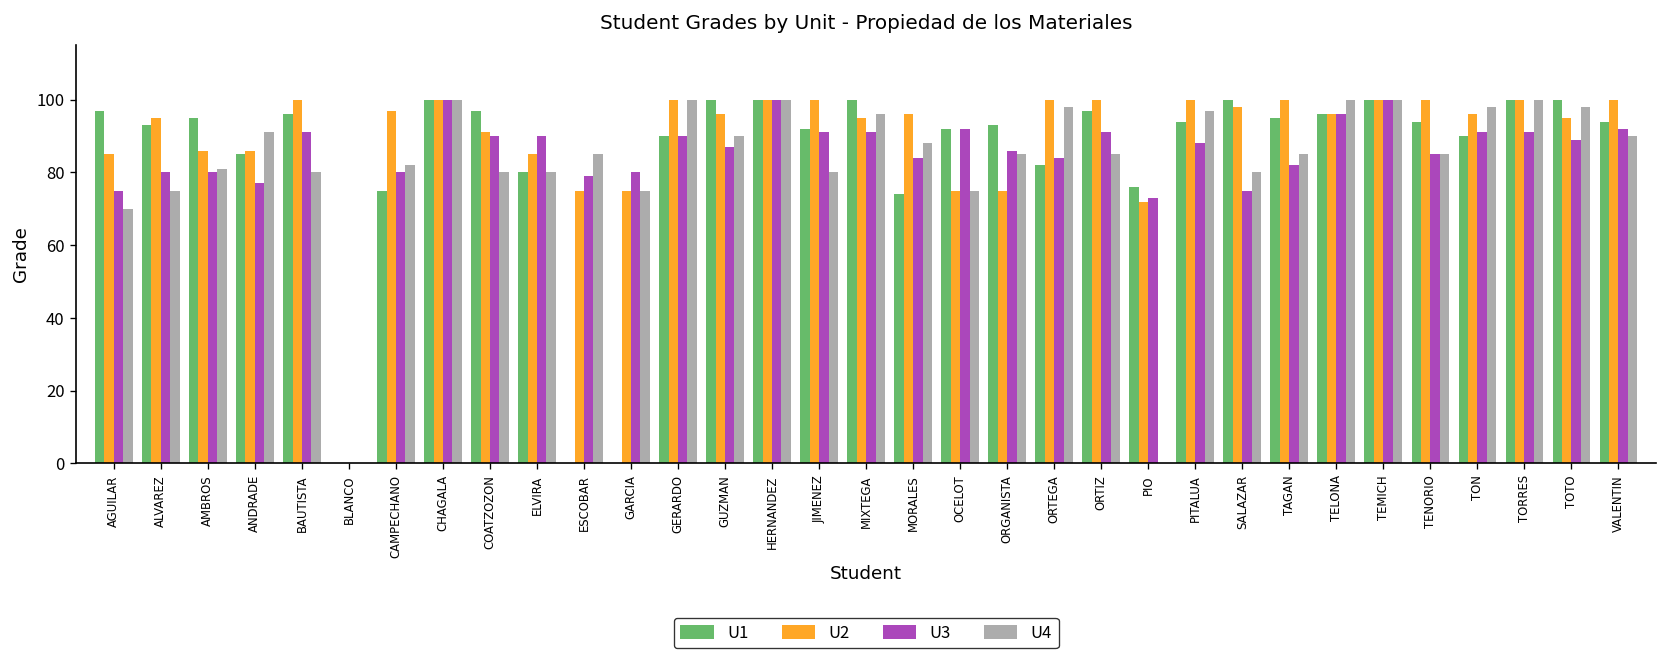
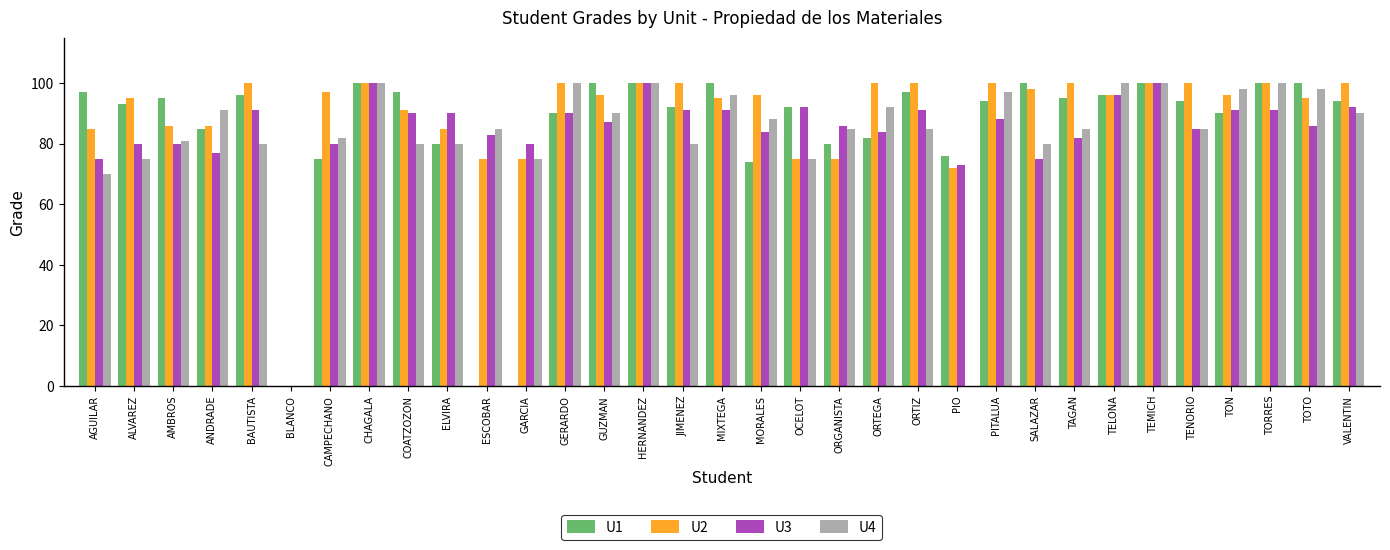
U3, ESCOBAR: 79 -> 83
U1, ORGANISTA: 93 -> 80
U4, ORTEGA: 98 -> 92
U3, TOTO: 89 -> 86
